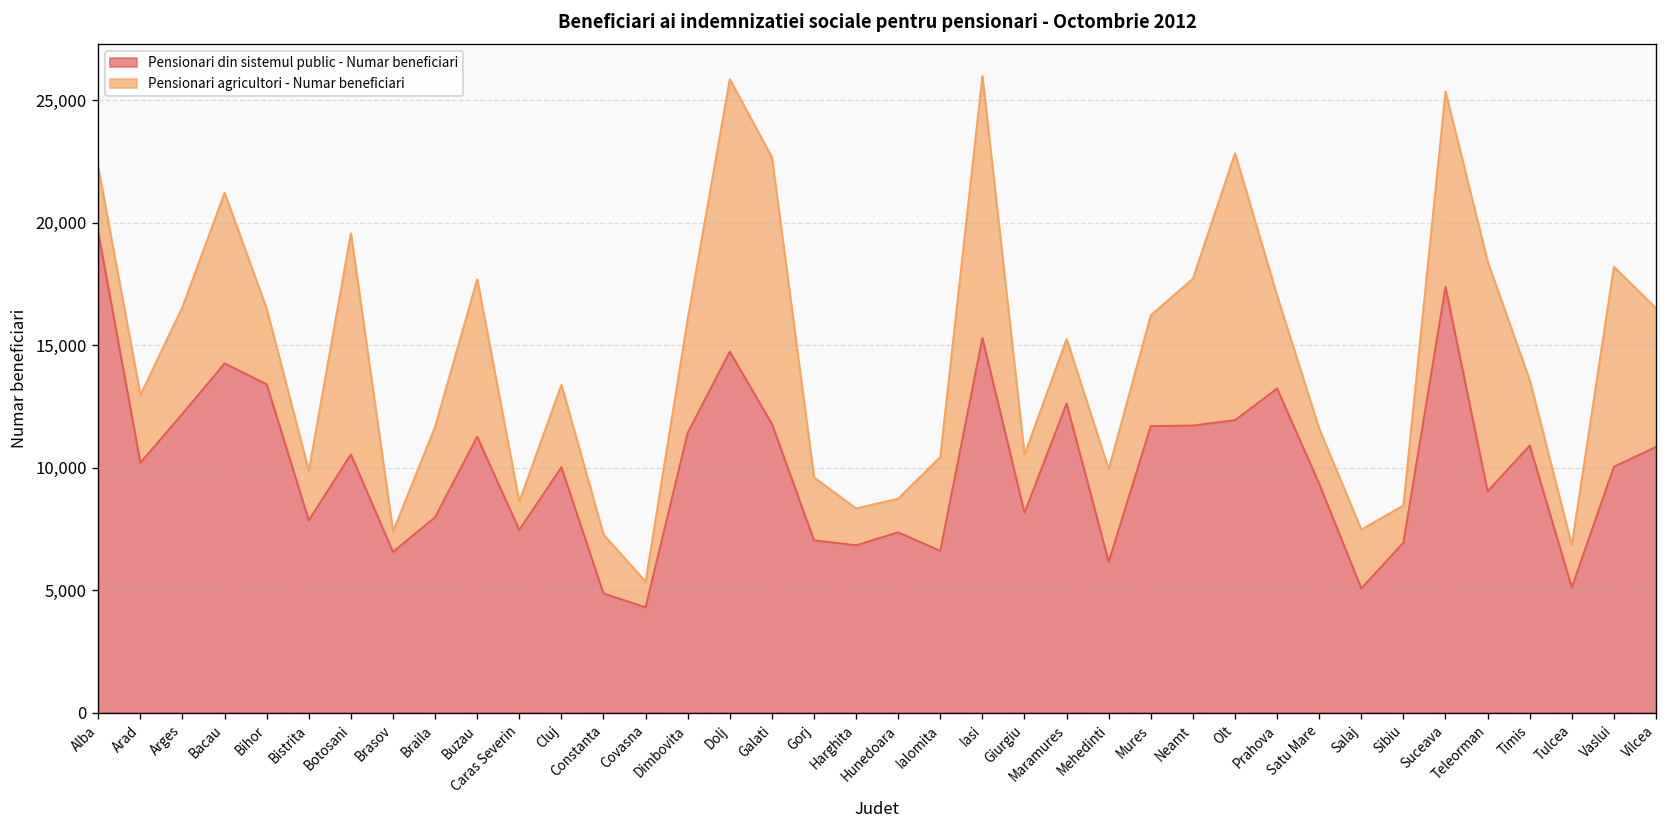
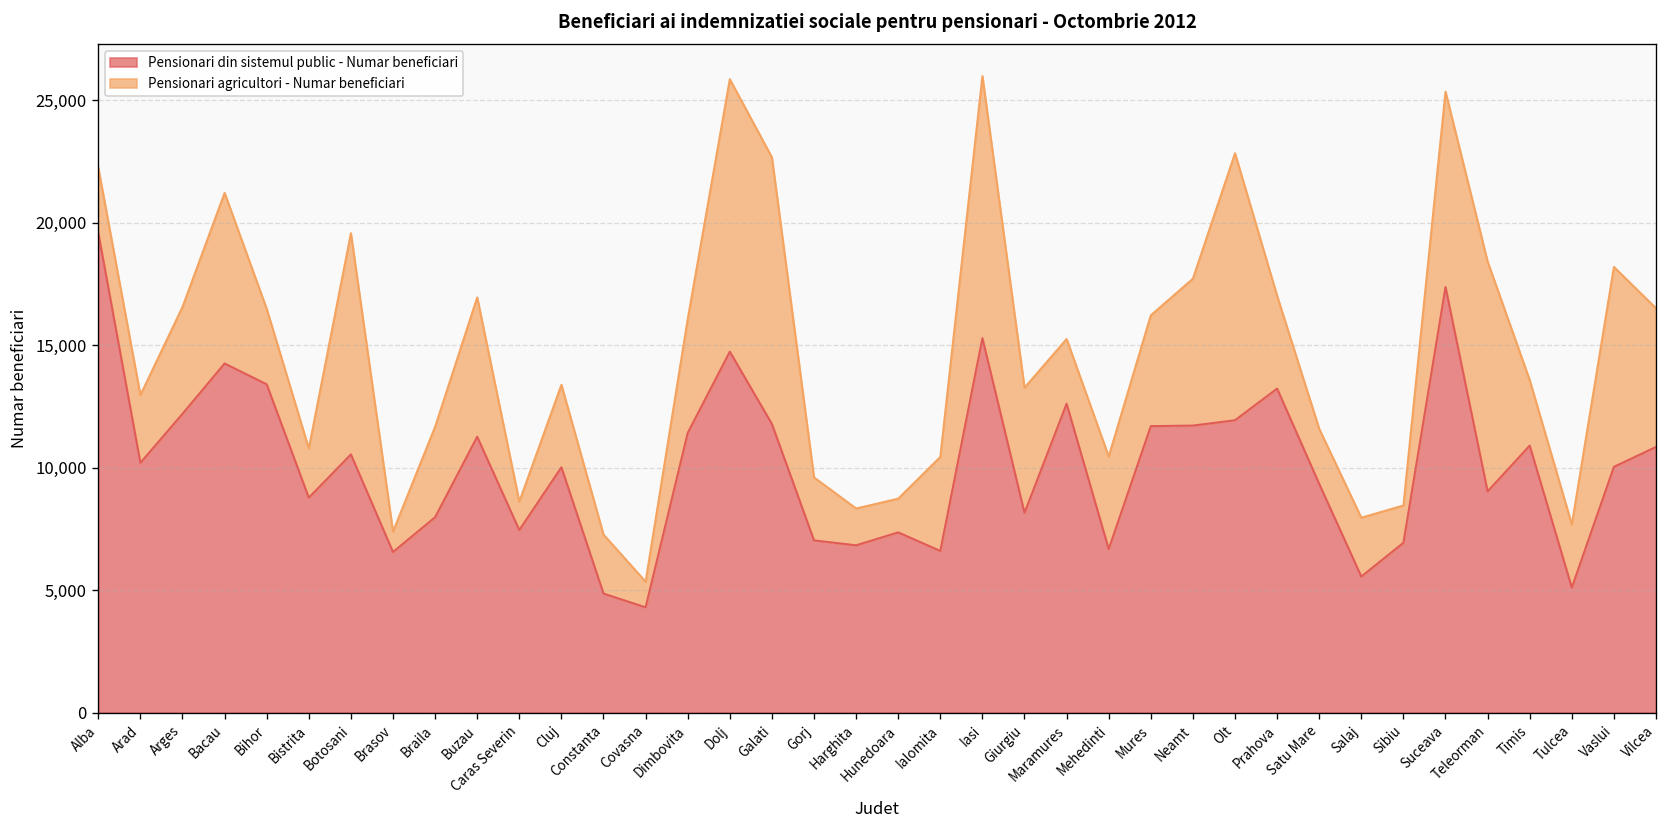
Pensionari din sistemul public - Numar beneficiari, Bistrita: 7,800 -> 8,800
Pensionari agricultori - Numar beneficiari, Buzau: 6,400 -> 5,700
Pensionari agricultori - Numar beneficiari, Giurgiu: 2,400 -> 5,100
Pensionari din sistemul public - Numar beneficiari, Mehedinti: 6,200 -> 6,700
Pensionari din sistemul public - Numar beneficiari, Salaj: 5,100 -> 5,600
Pensionari agricultori - Numar beneficiari, Tulcea: 1,700 -> 2,600
